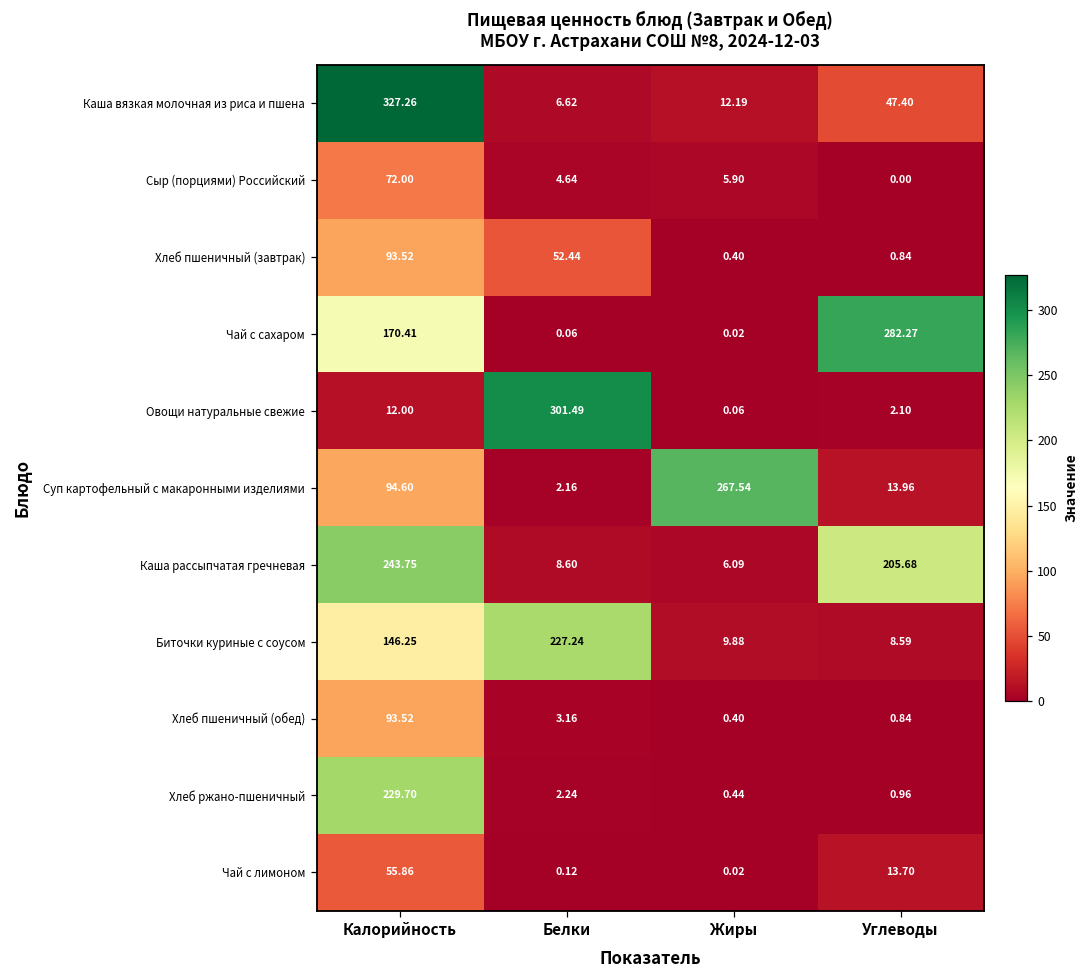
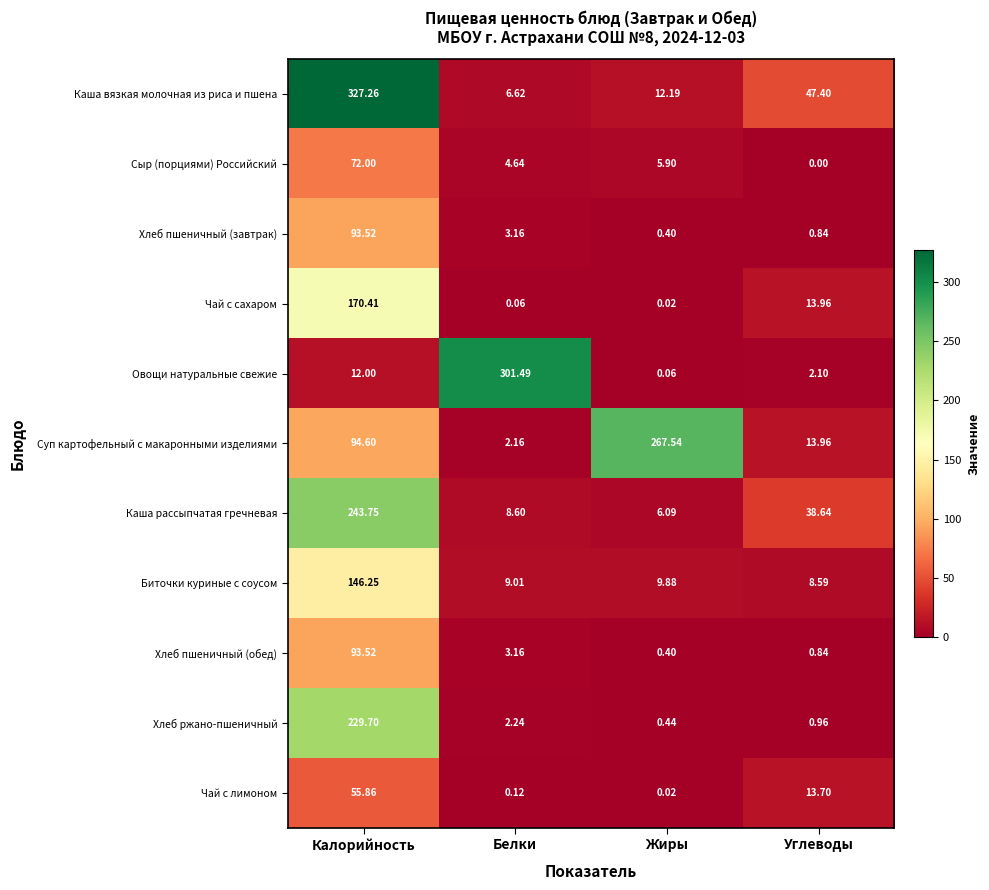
Хлеб пшеничный (завтрак), Белки: 52.44 -> 3.16
Чай с сахаром, Углеводы: 282.27 -> 13.96
Каша рассыпчатая гречневая, Углеводы: 205.68 -> 38.64
Биточки куриные с соусом, Белки: 227.24 -> 9.01
